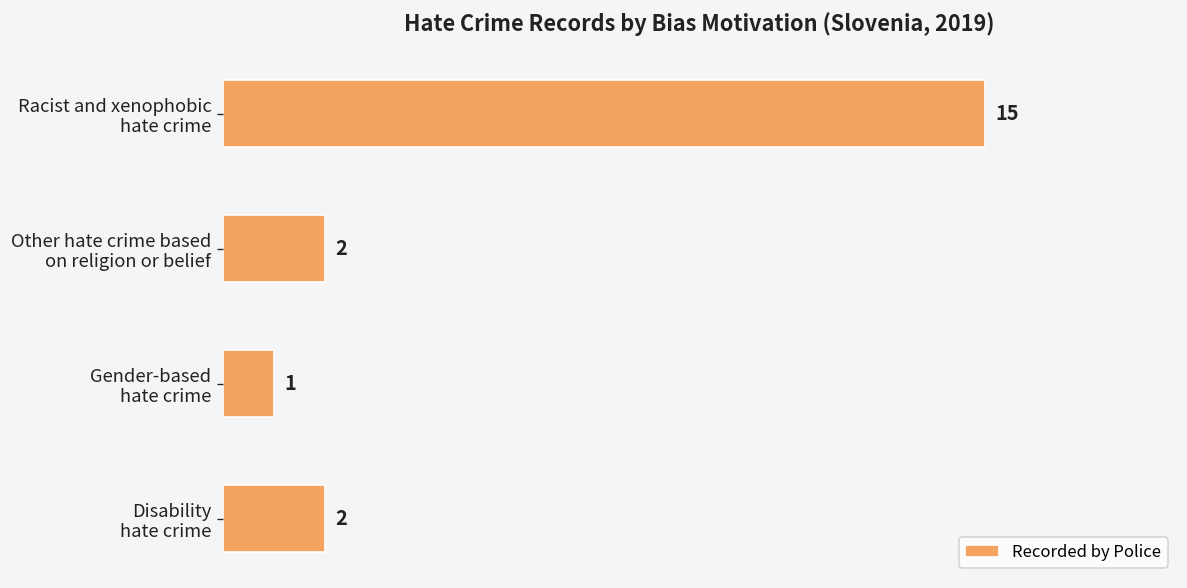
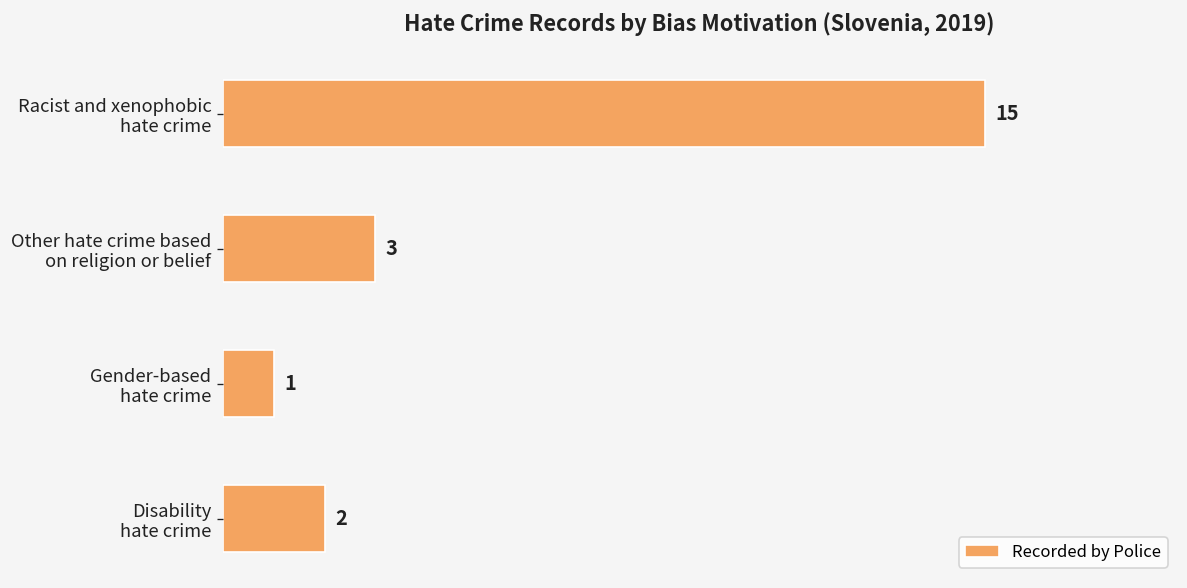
Other hate crime based on religion or belief: 2 -> 3
